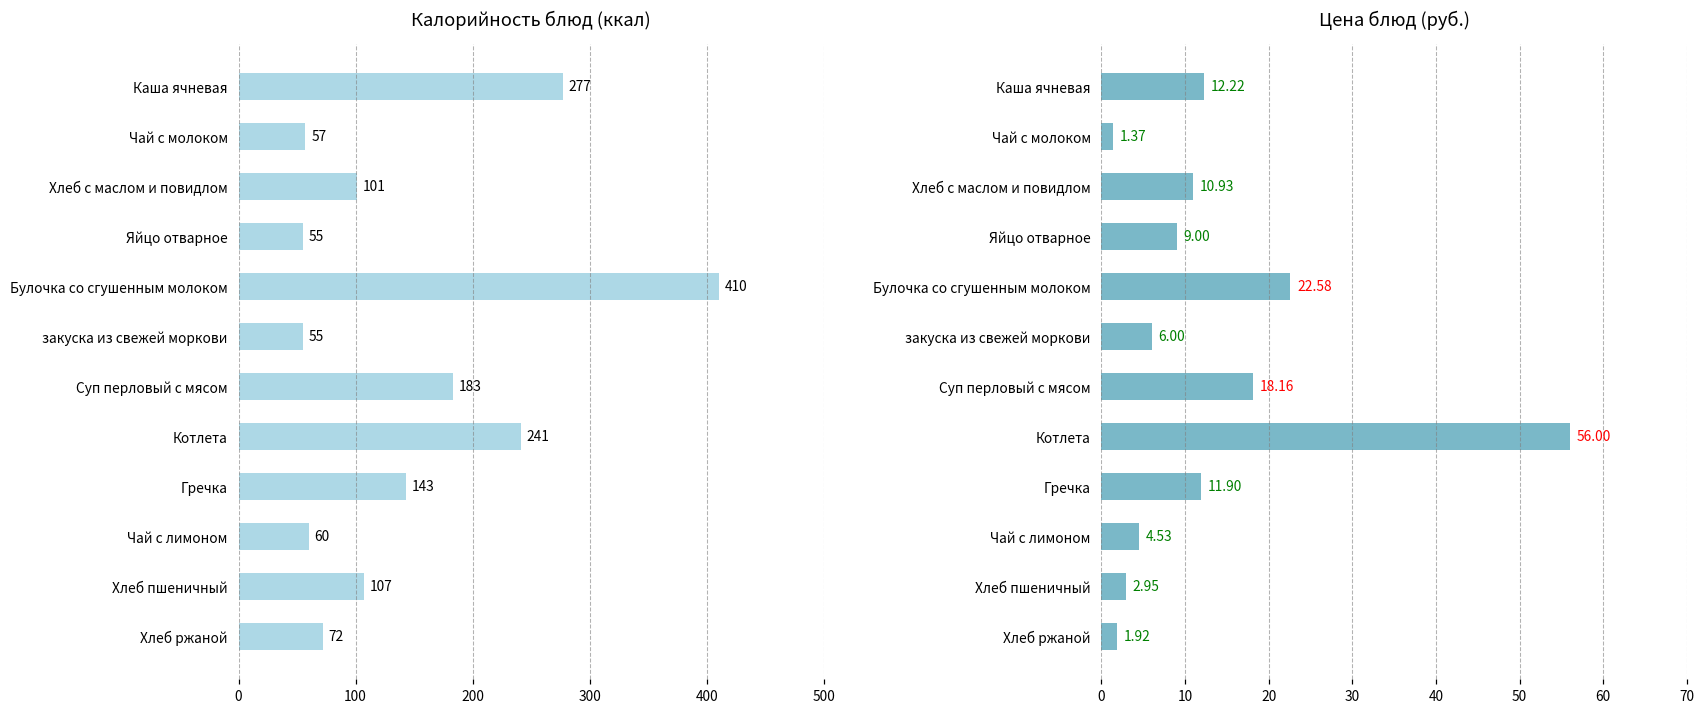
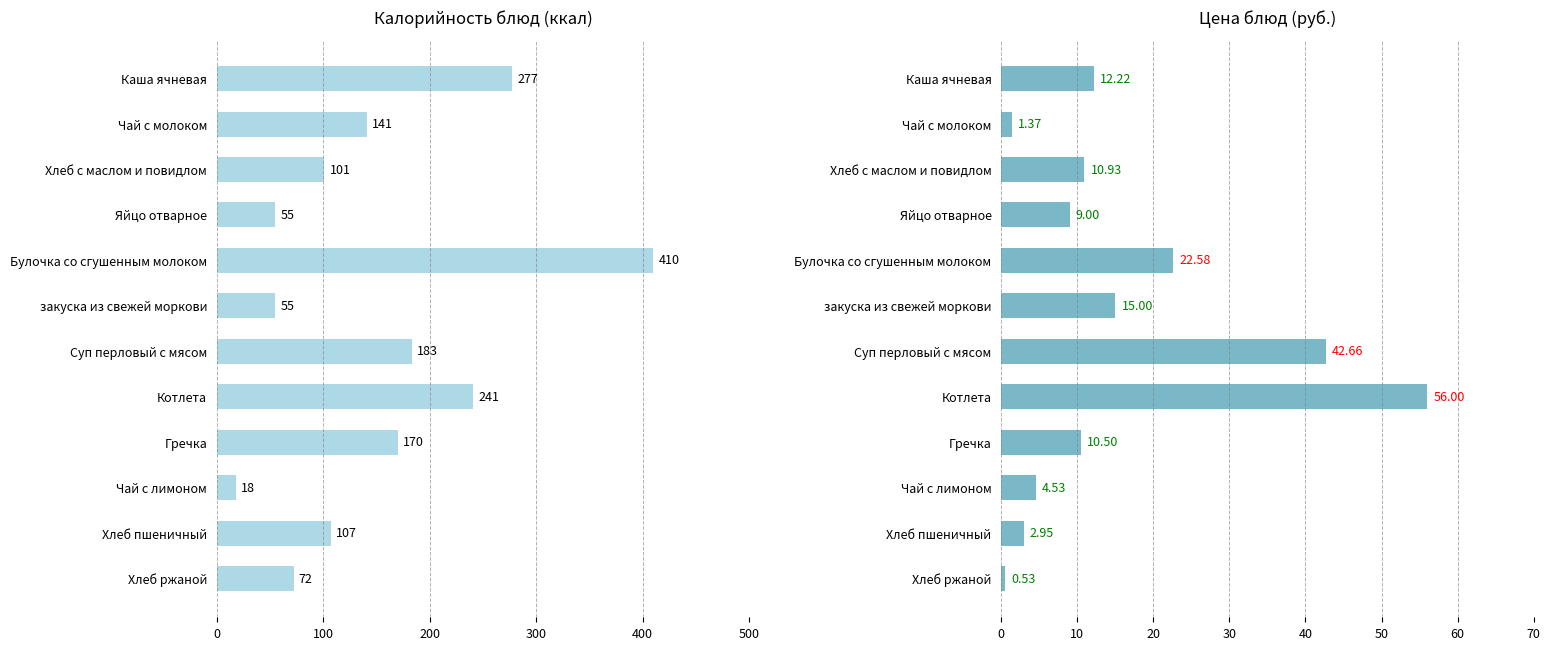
Калорийность блюд (ккал), Чай с молоком: 57 -> 141
Калорийность блюд (ккал), Гречка: 143 -> 170
Калорийность блюд (ккал), Чай с лимоном: 60 -> 18
Цена блюд (руб.), закуска из свежей моркови: 6.00 -> 15.00
Цена блюд (руб.), Суп перловый с мясом: 18.16 -> 42.66
Цена блюд (руб.), Гречка: 11.90 -> 10.50
Цена блюд (руб.), Хлеб ржаной: 1.92 -> 0.53
